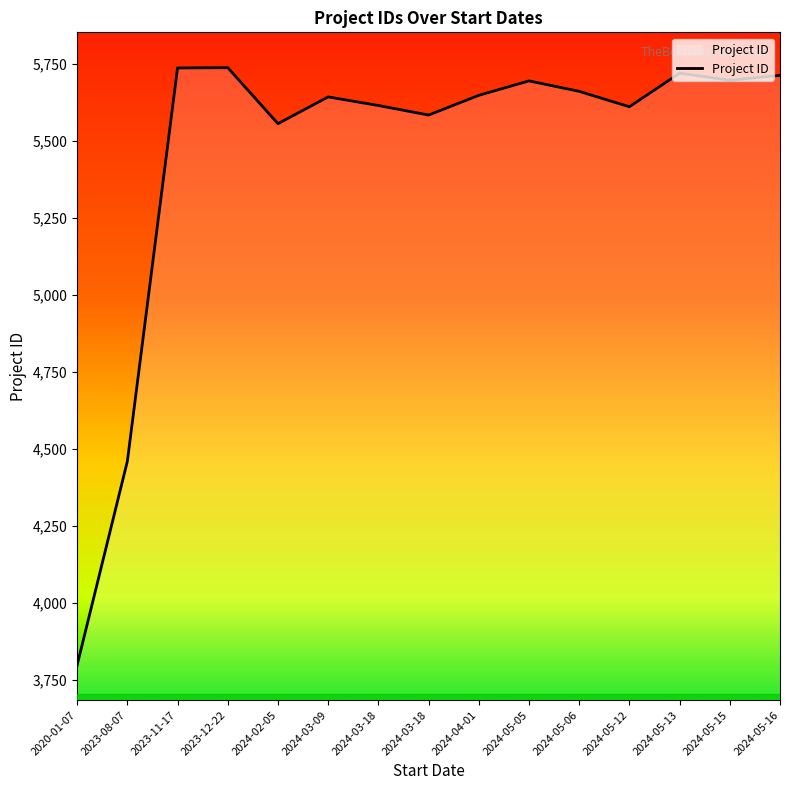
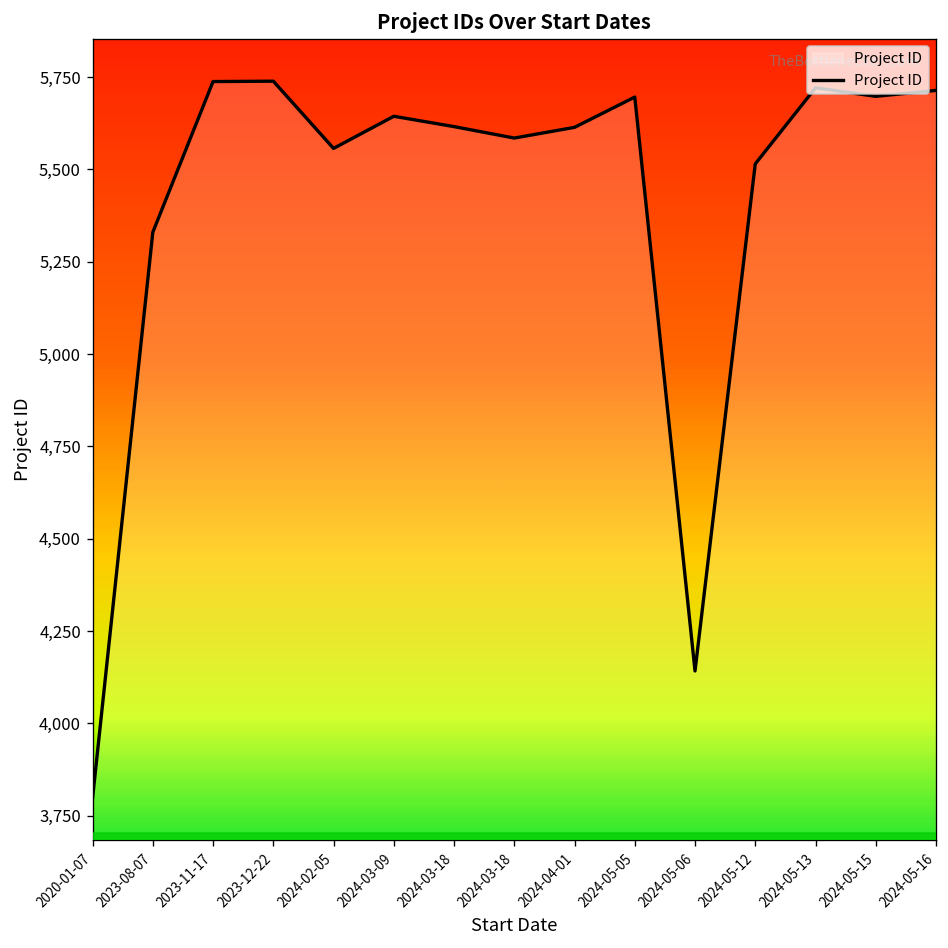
2023-08-07: 4,460 -> 5,330
2024-04-01: 5,650 -> 5,610
2024-05-06: 5,660 -> 4,140
2024-05-12: 5,610 -> 5,520
